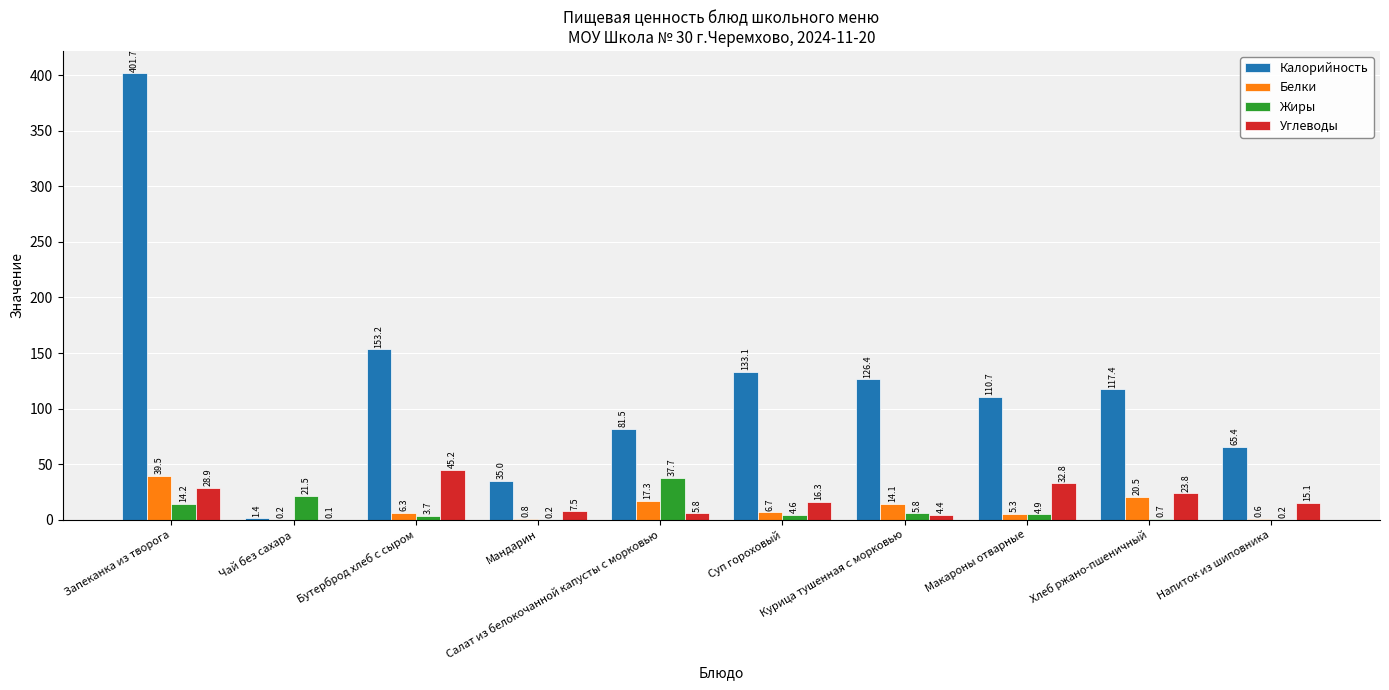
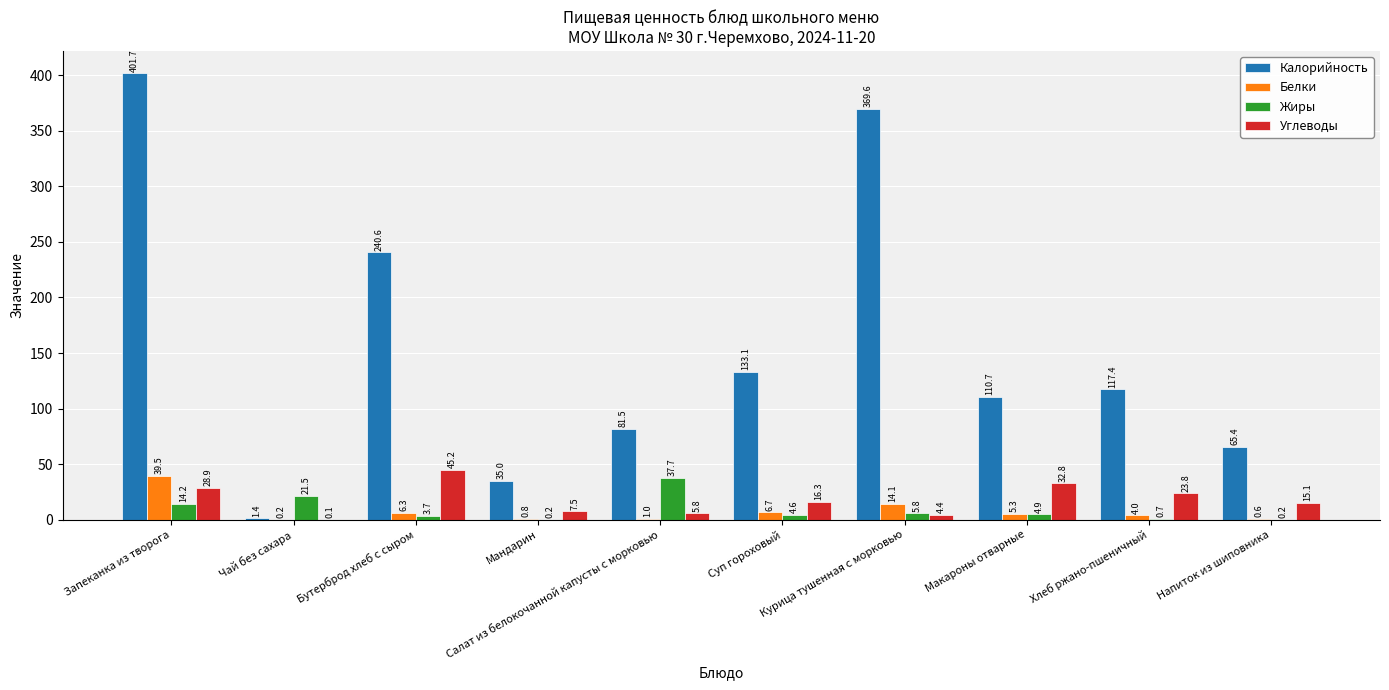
Калорийность, Бутерброд хлеб с сыром: 153.2 -> 240.6
Белки, Салат из белокочанной капусты с морковью: 17.3 -> 1.0
Калорийность, Курица тушенная с морковью: 126.4 -> 369.6
Белки, Хлеб ржано-пшеничный: 20.5 -> 4.0
